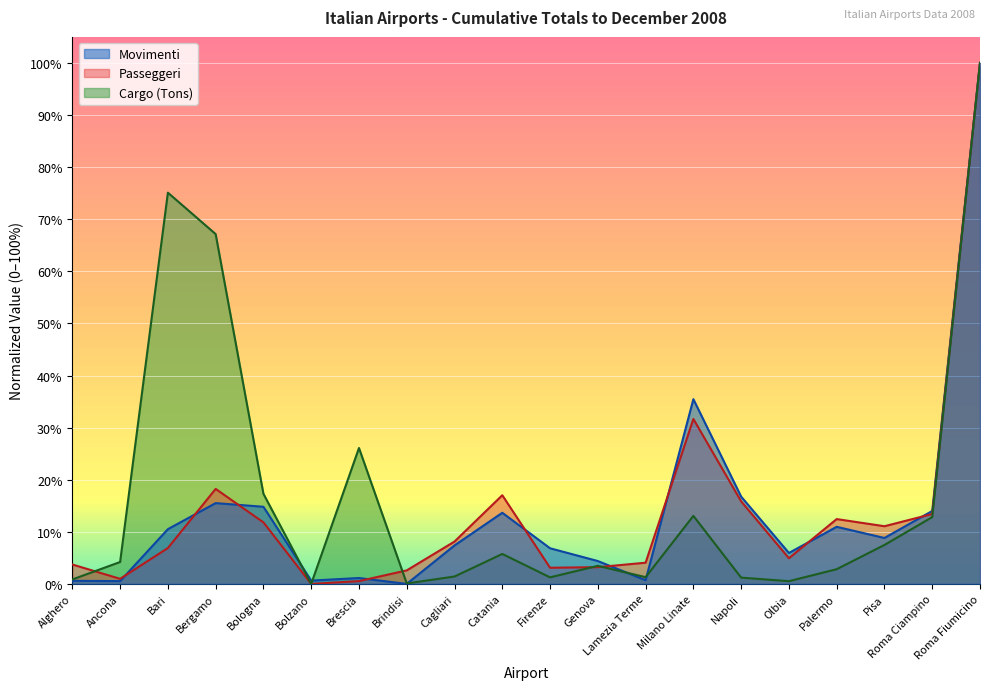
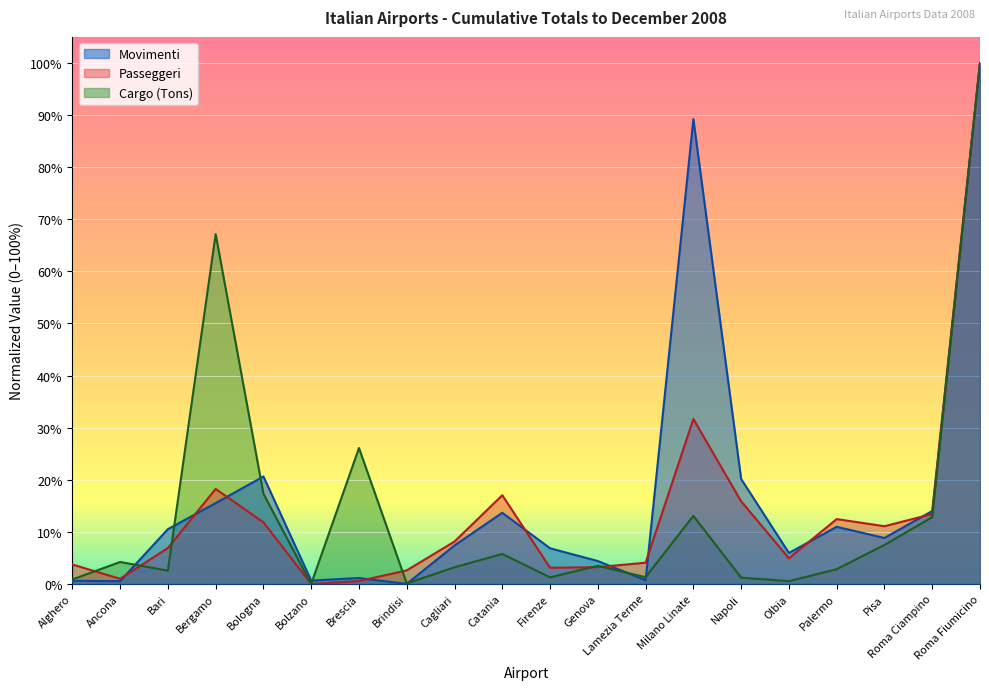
Cargo (Tons), Bari: 75% -> 3%
Movimenti, Bologna: 15% -> 21%
Cargo (Tons), Cagliari: 1% -> 3%
Movimenti, Milano Linate: 35% -> 89%
Movimenti, Napoli: 17% -> 20%
